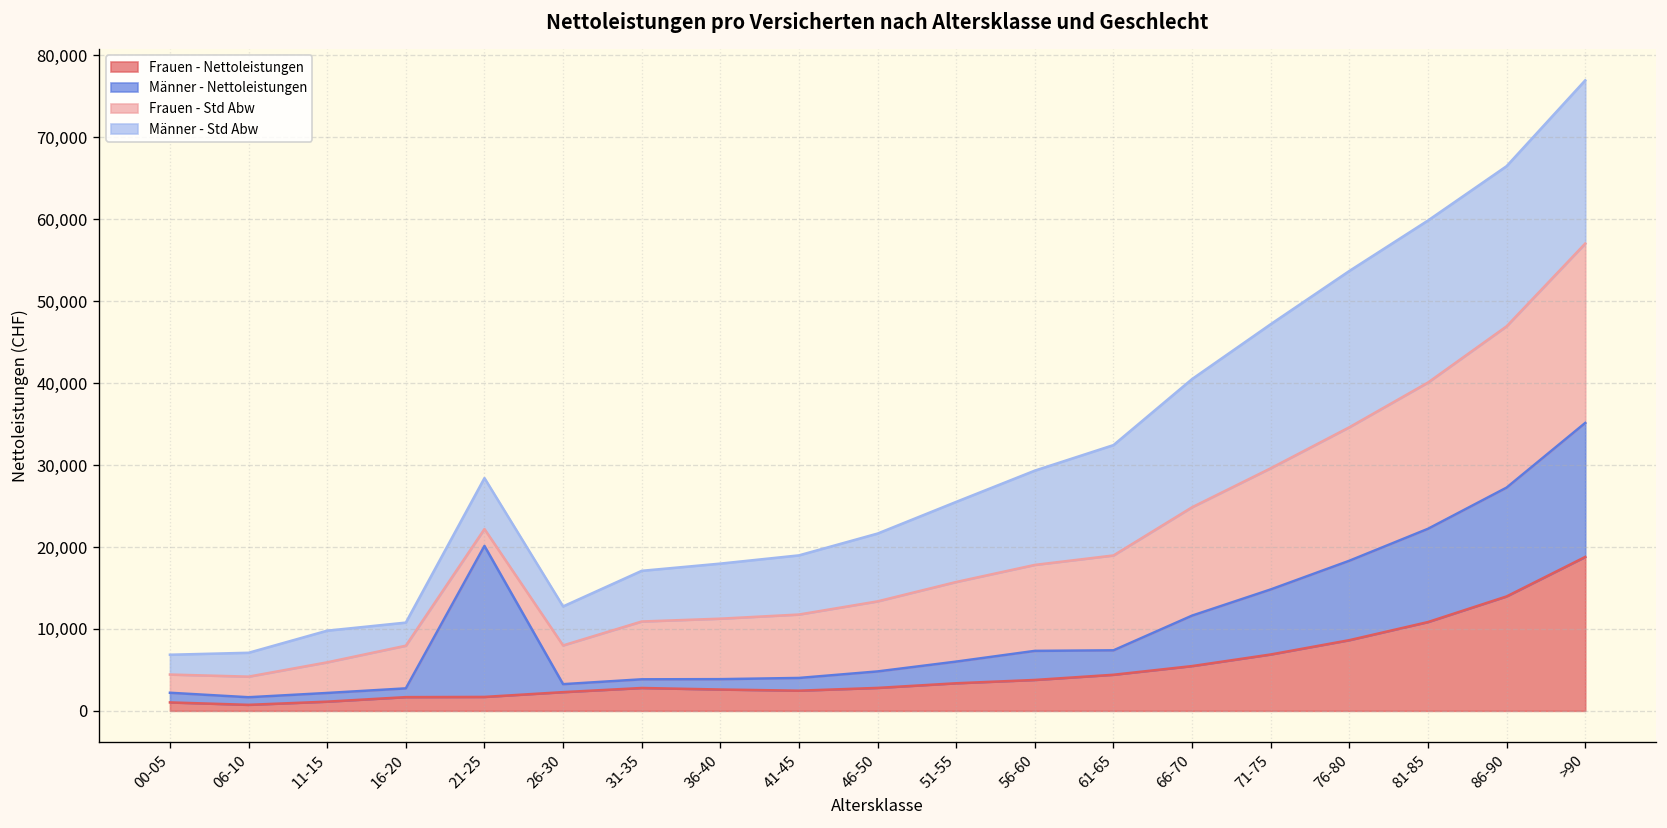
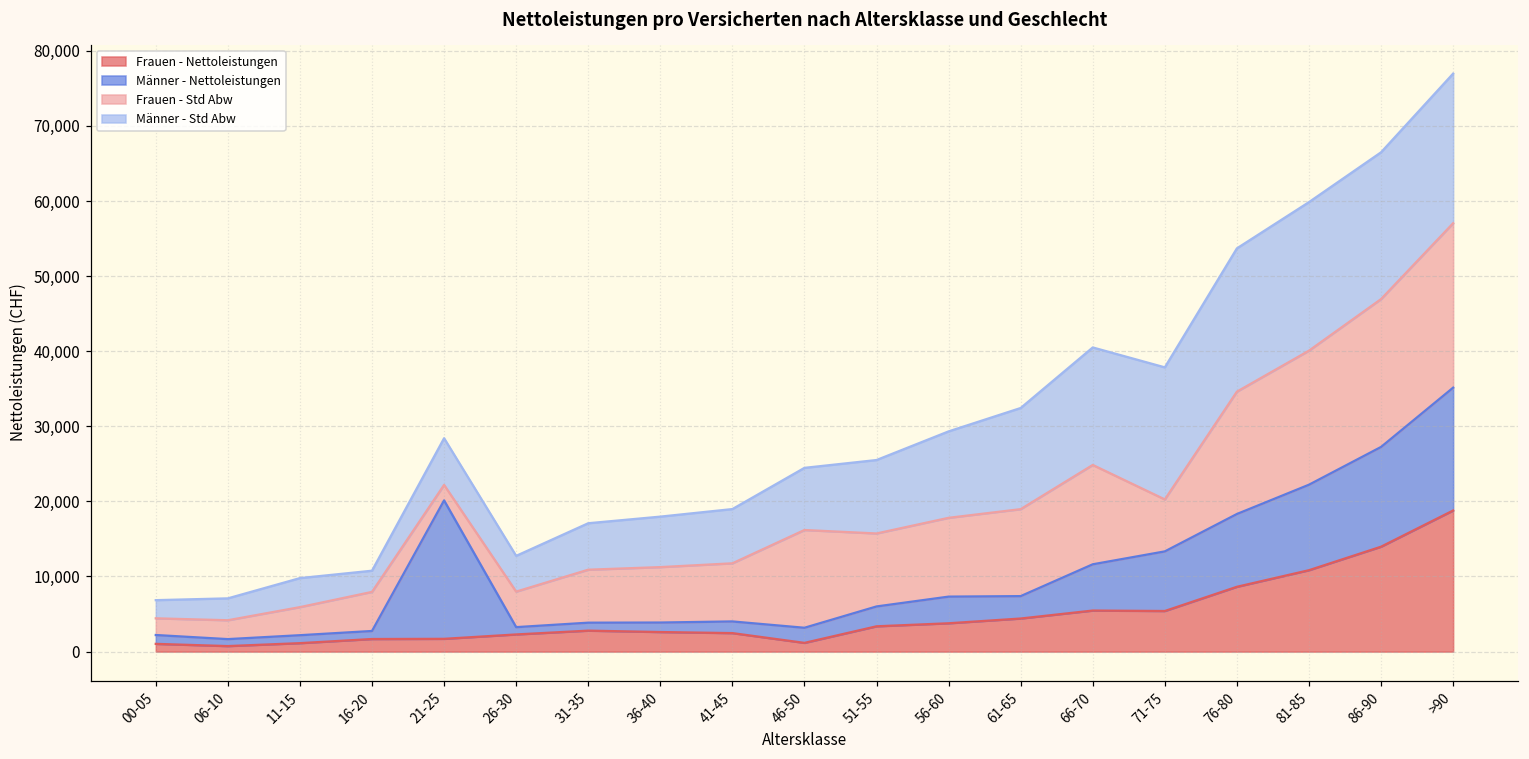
Frauen - Nettoleistungen, 46-50: 3,000 -> 1,000
Frauen - Std Abw, 46-50: 9,000 -> 13,000
Frauen - Nettoleistungen, 71-75: 7,000 -> 5,000
Frauen - Std Abw, 71-75: 15,000 -> 7,000
